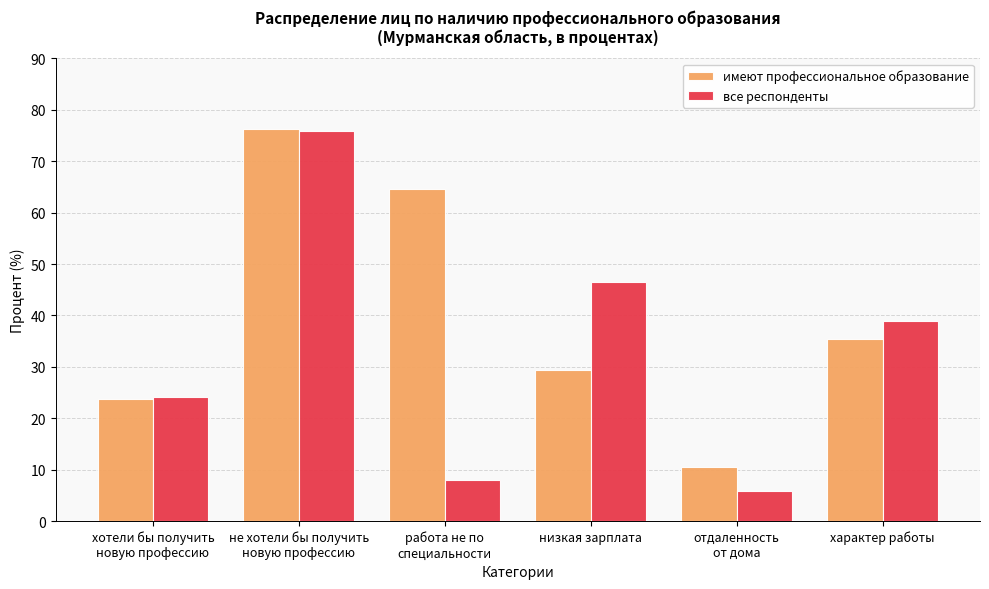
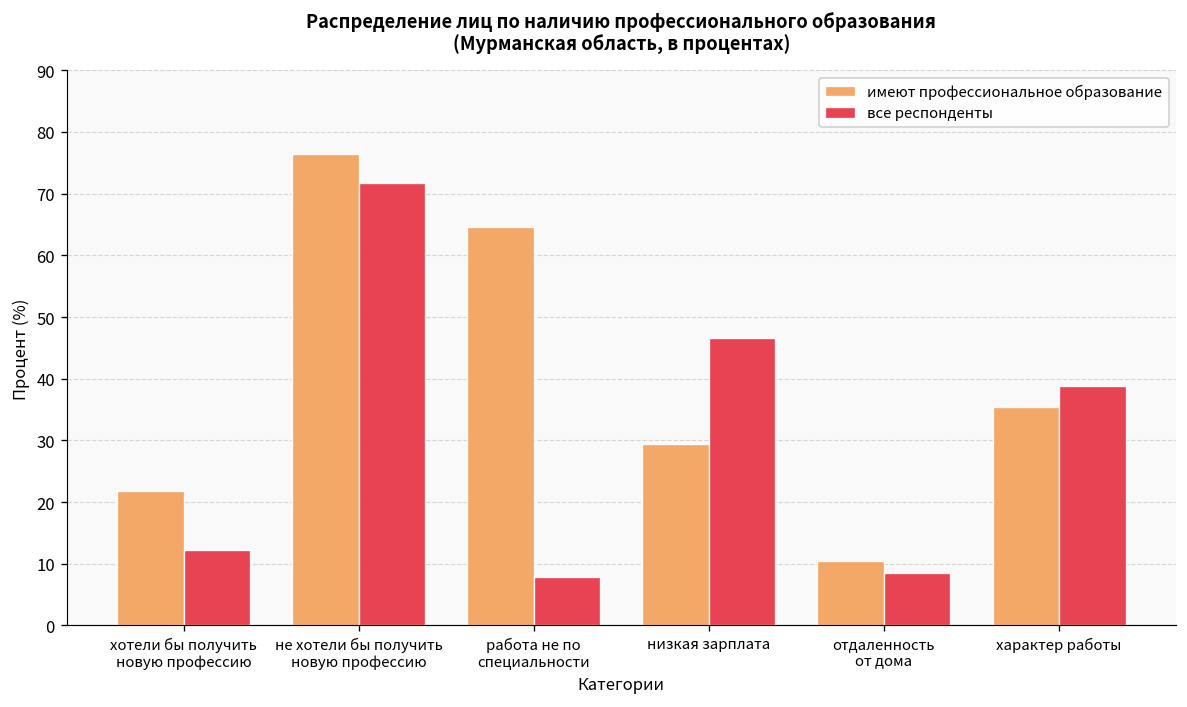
имеют профессиональное образование, хотели бы получить новую профессию: 24 -> 22
все респонденты, хотели бы получить новую профессию: 24 -> 12
все респонденты, не хотели бы получить новую профессию: 76 -> 72
все респонденты, отдаленность от дома: 6 -> 8
